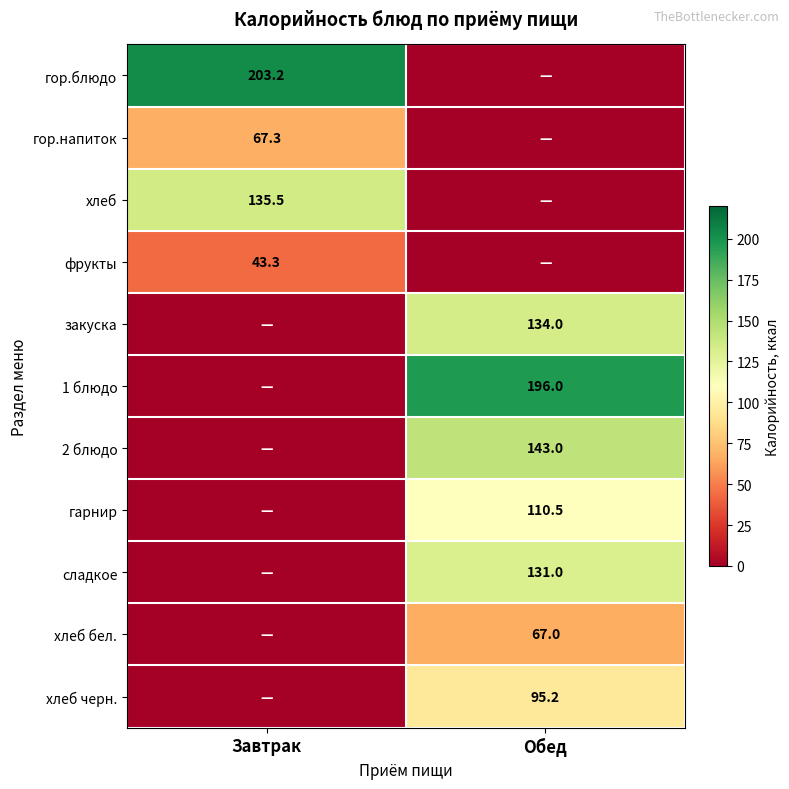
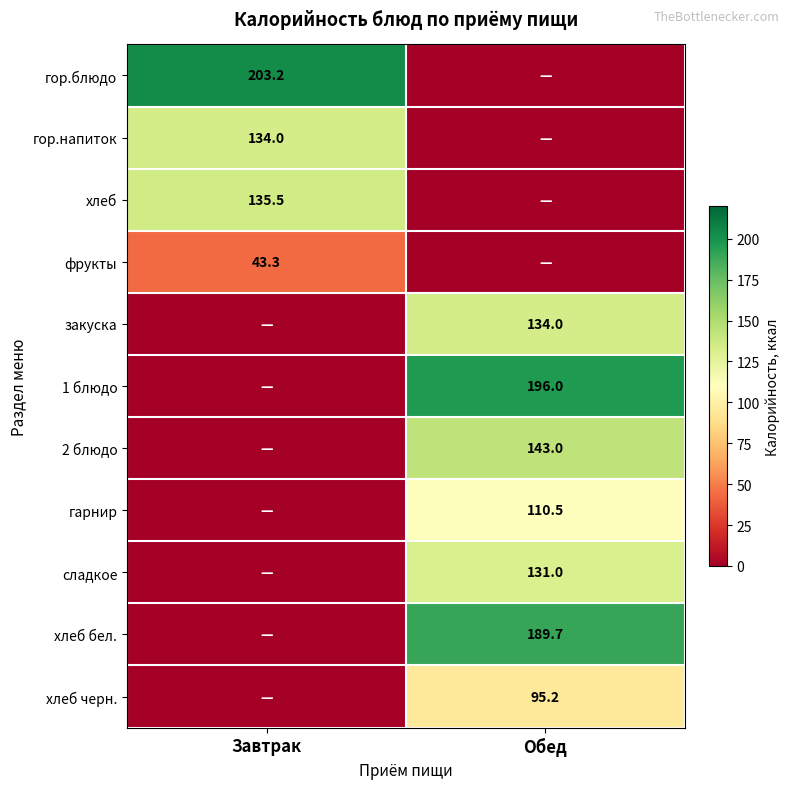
гор.напиток, Завтрак: 67.3 -> 134.0
хлеб бел., Обед: 67.0 -> 189.7
